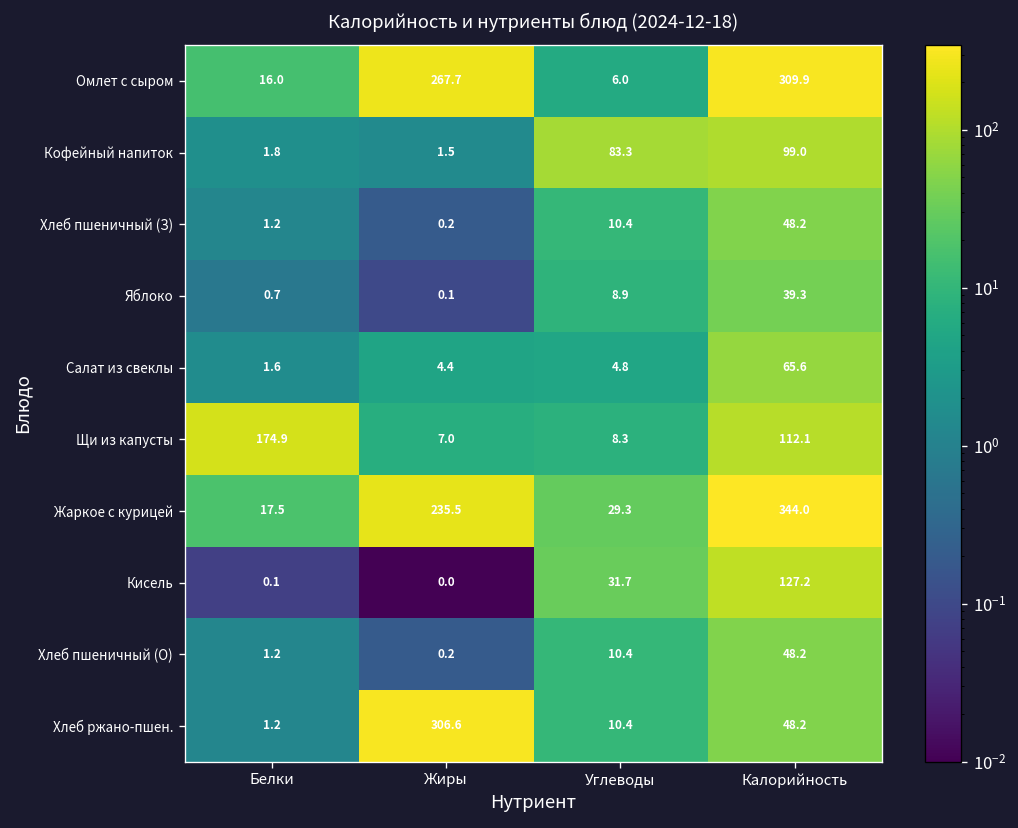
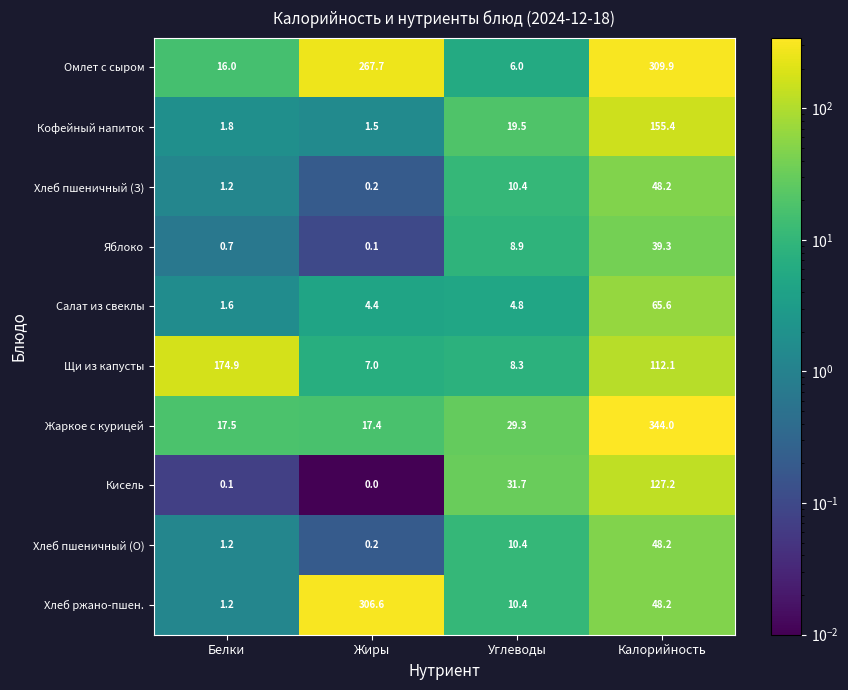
Кофейный напиток, Углеводы: 83.3 -> 19.5
Кофейный напиток, Калорийность: 99.0 -> 155.4
Жаркое с курицей, Жиры: 235.5 -> 17.4
